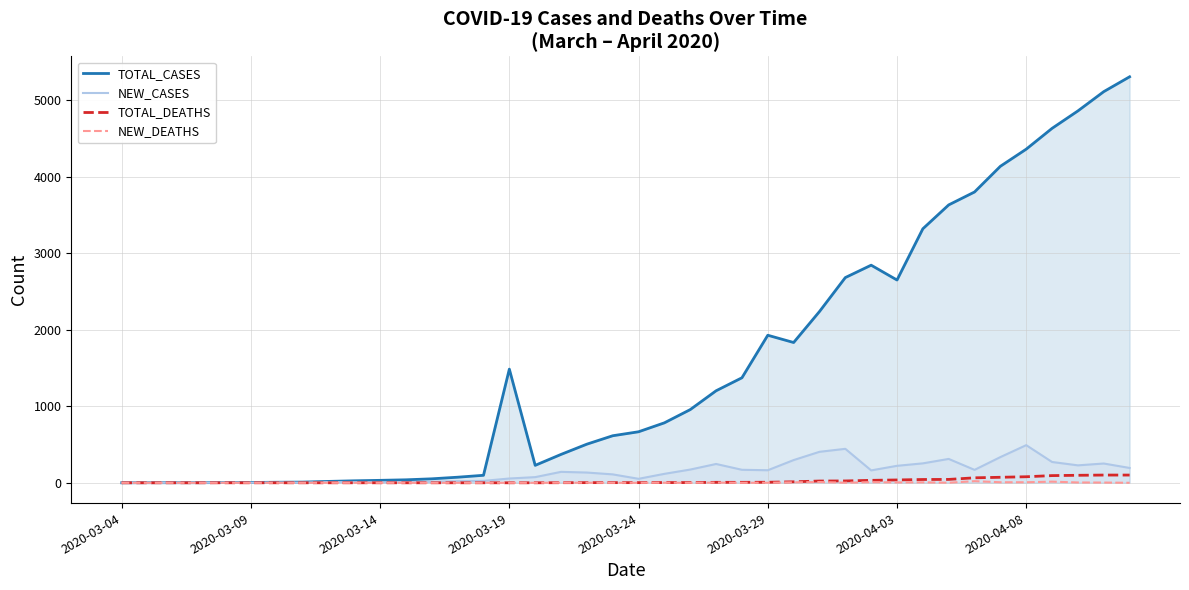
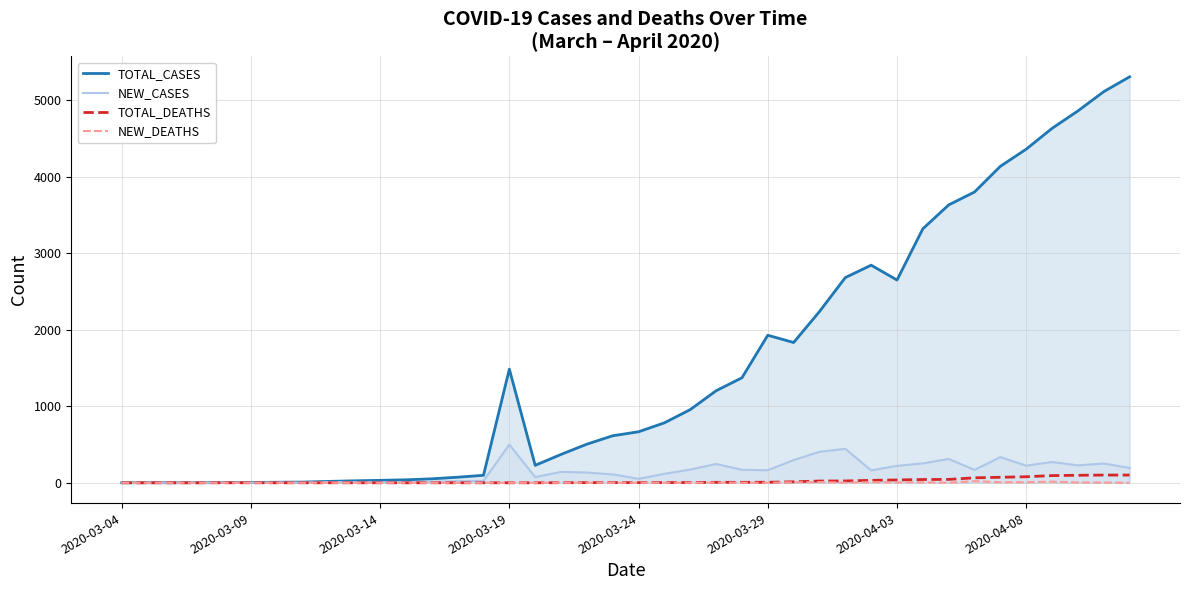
NEW_CASES, 2020-03-19: 100 -> 500
NEW_CASES, 2020-04-08: 500 -> 200
